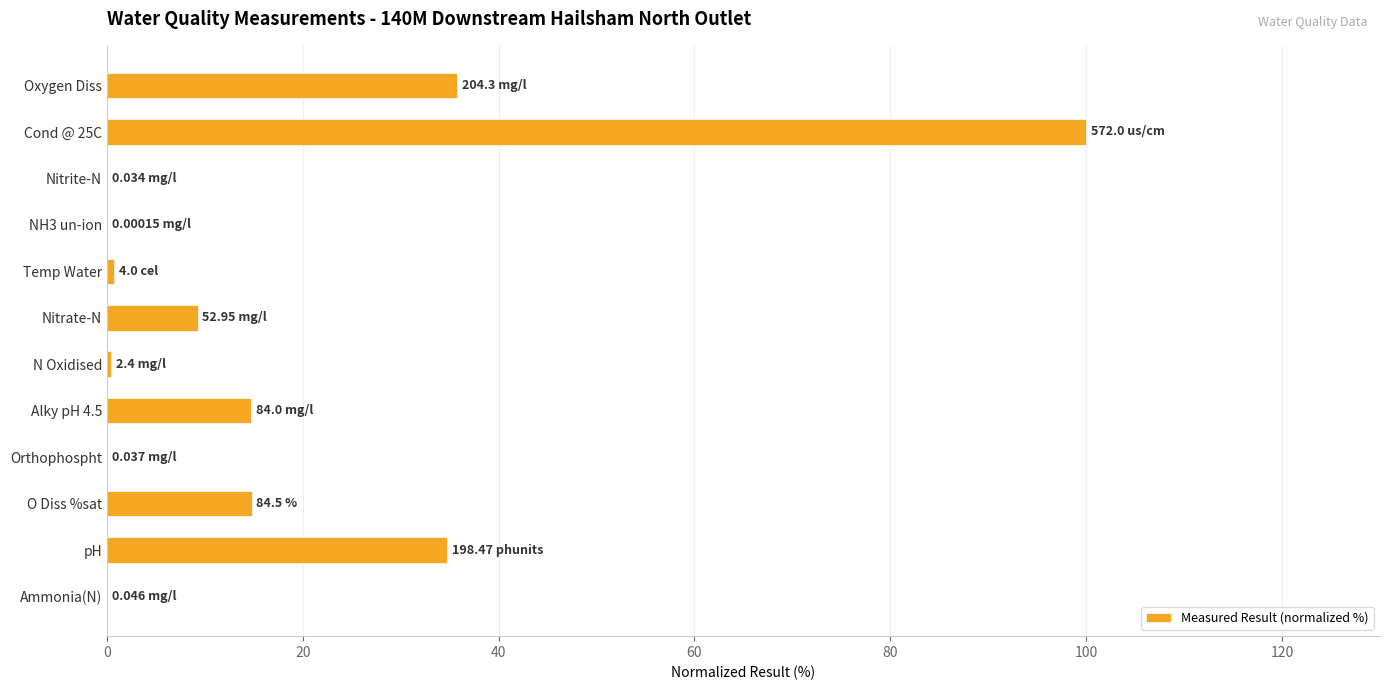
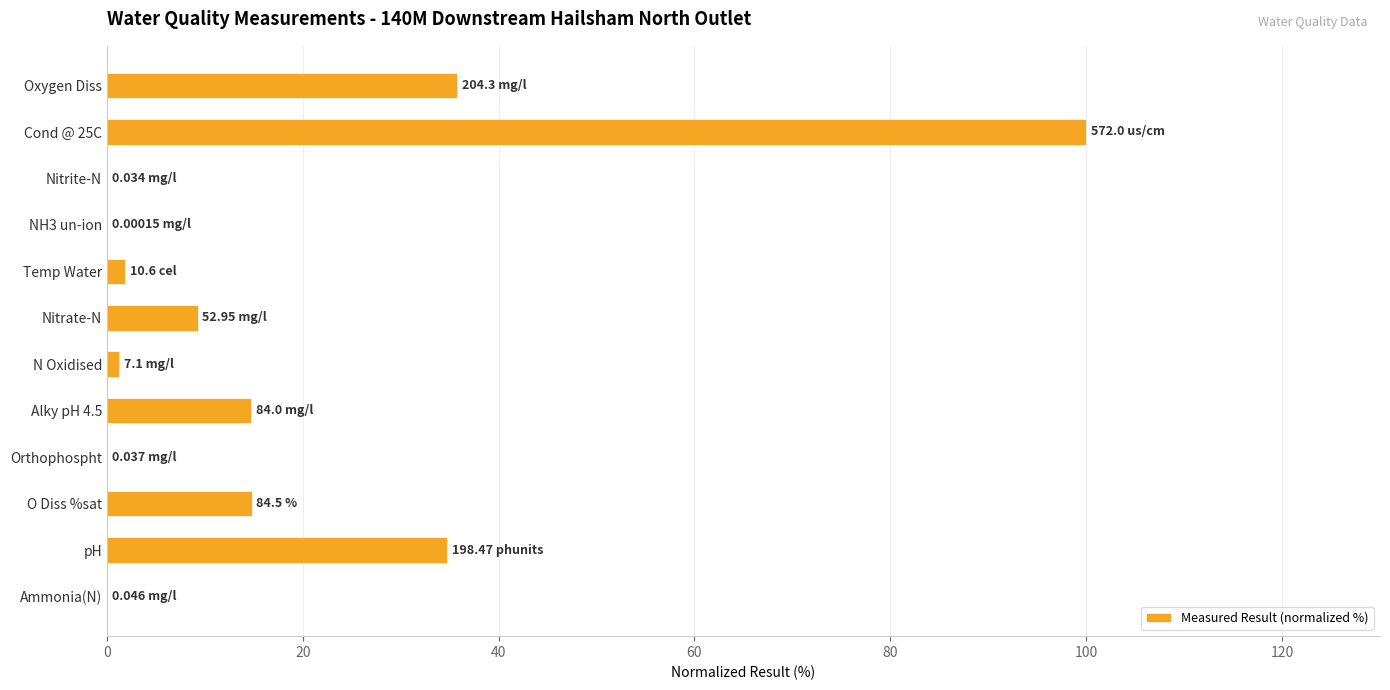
Temp Water: 4.0 -> 10.6
N Oxidised: 2.4 -> 7.1
